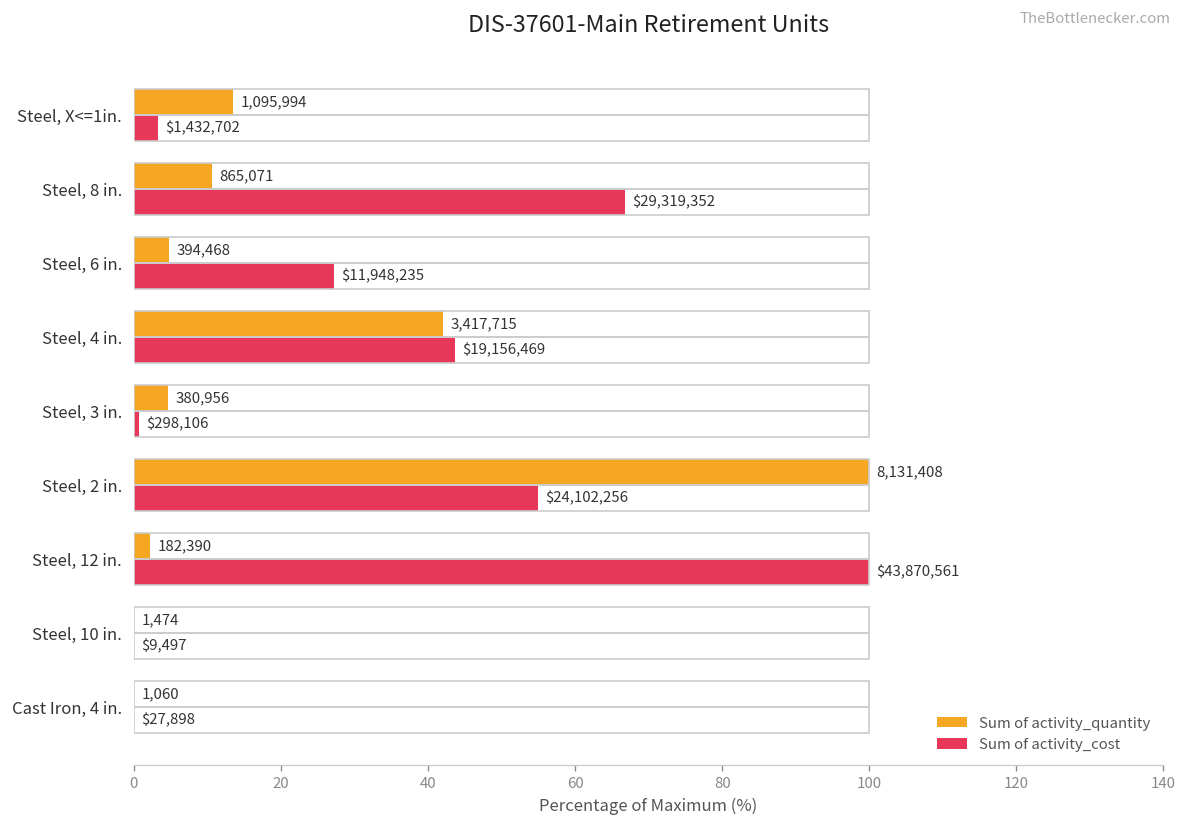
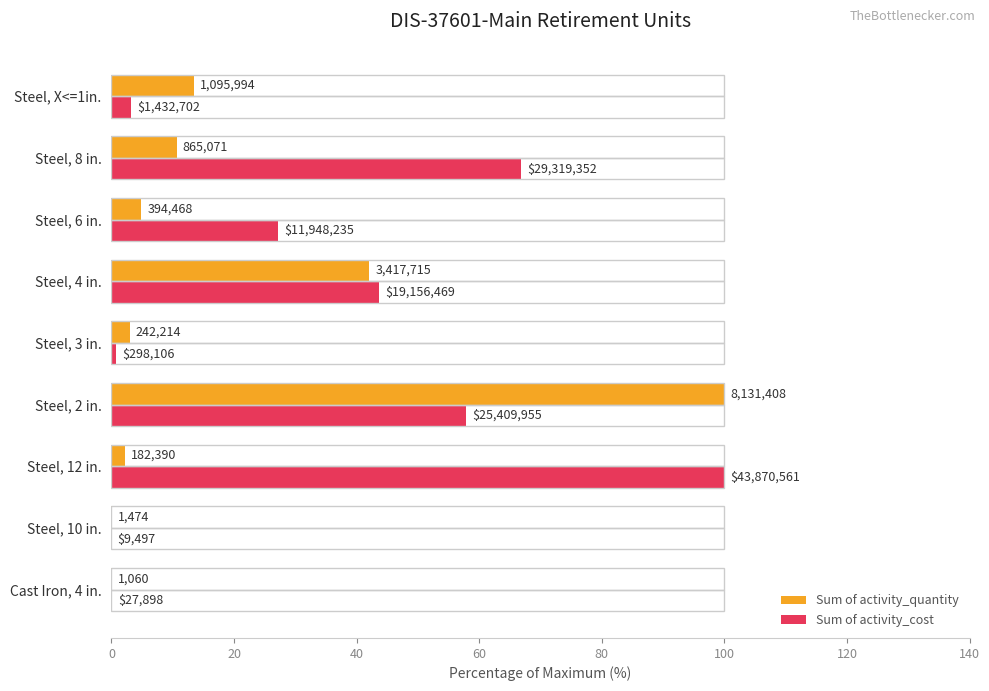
Sum of activity_quantity, Steel, 3 in.: 380,956 -> 242,214
Sum of activity_cost, Steel, 2 in.: $24,102,256 -> $25,409,955
